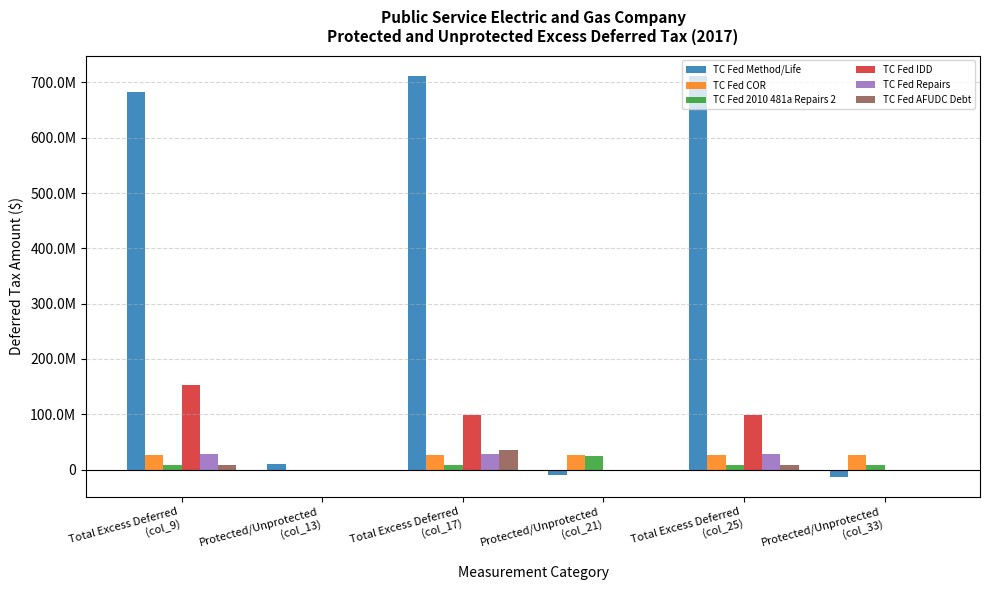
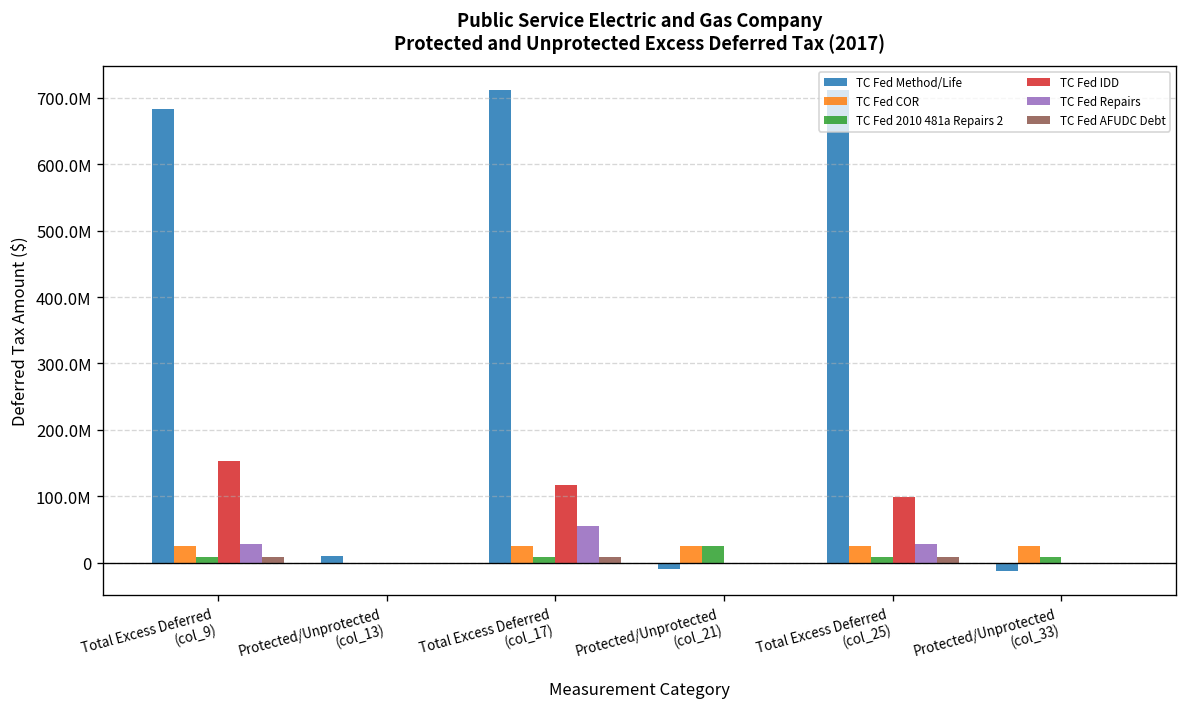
TC Fed IDD, Total Excess Deferred (col_17): 100000000 -> 120000000
TC Fed Repairs, Total Excess Deferred (col_17): 30000000 -> 50000000
TC Fed AFUDC Debt, Total Excess Deferred (col_17): 40000000 -> 10000000
